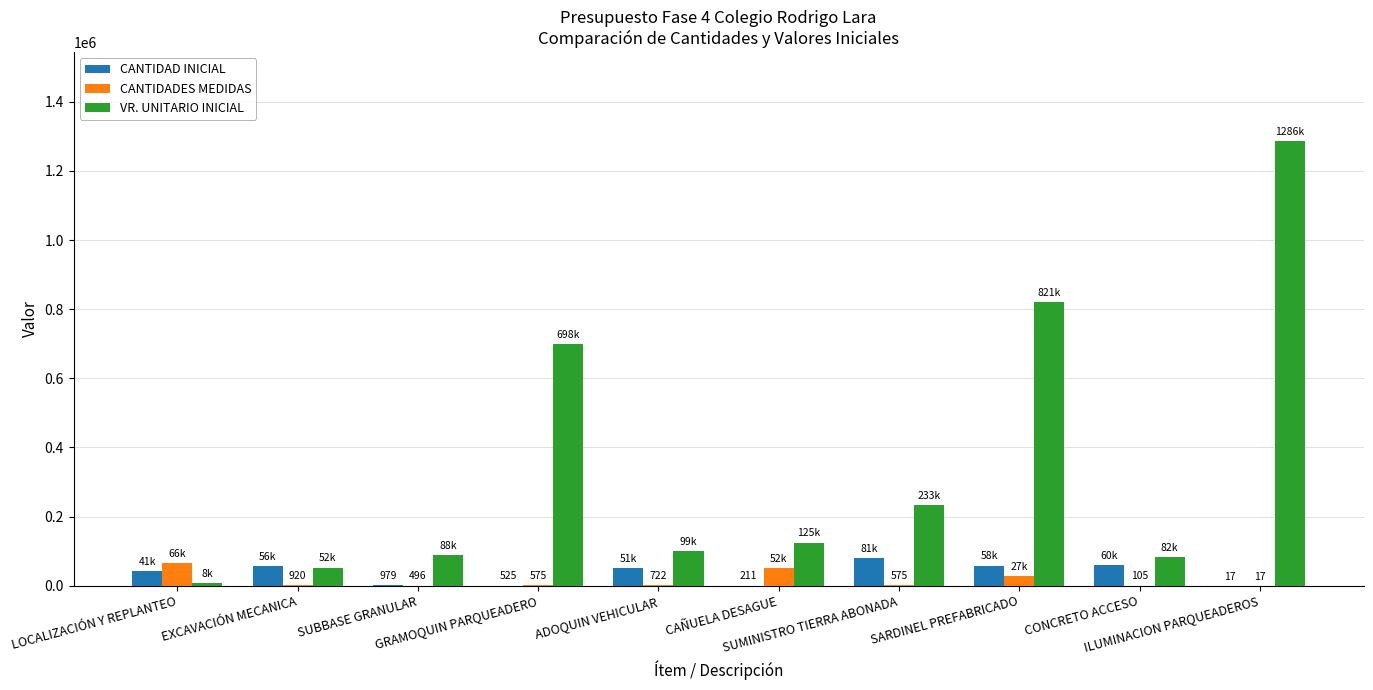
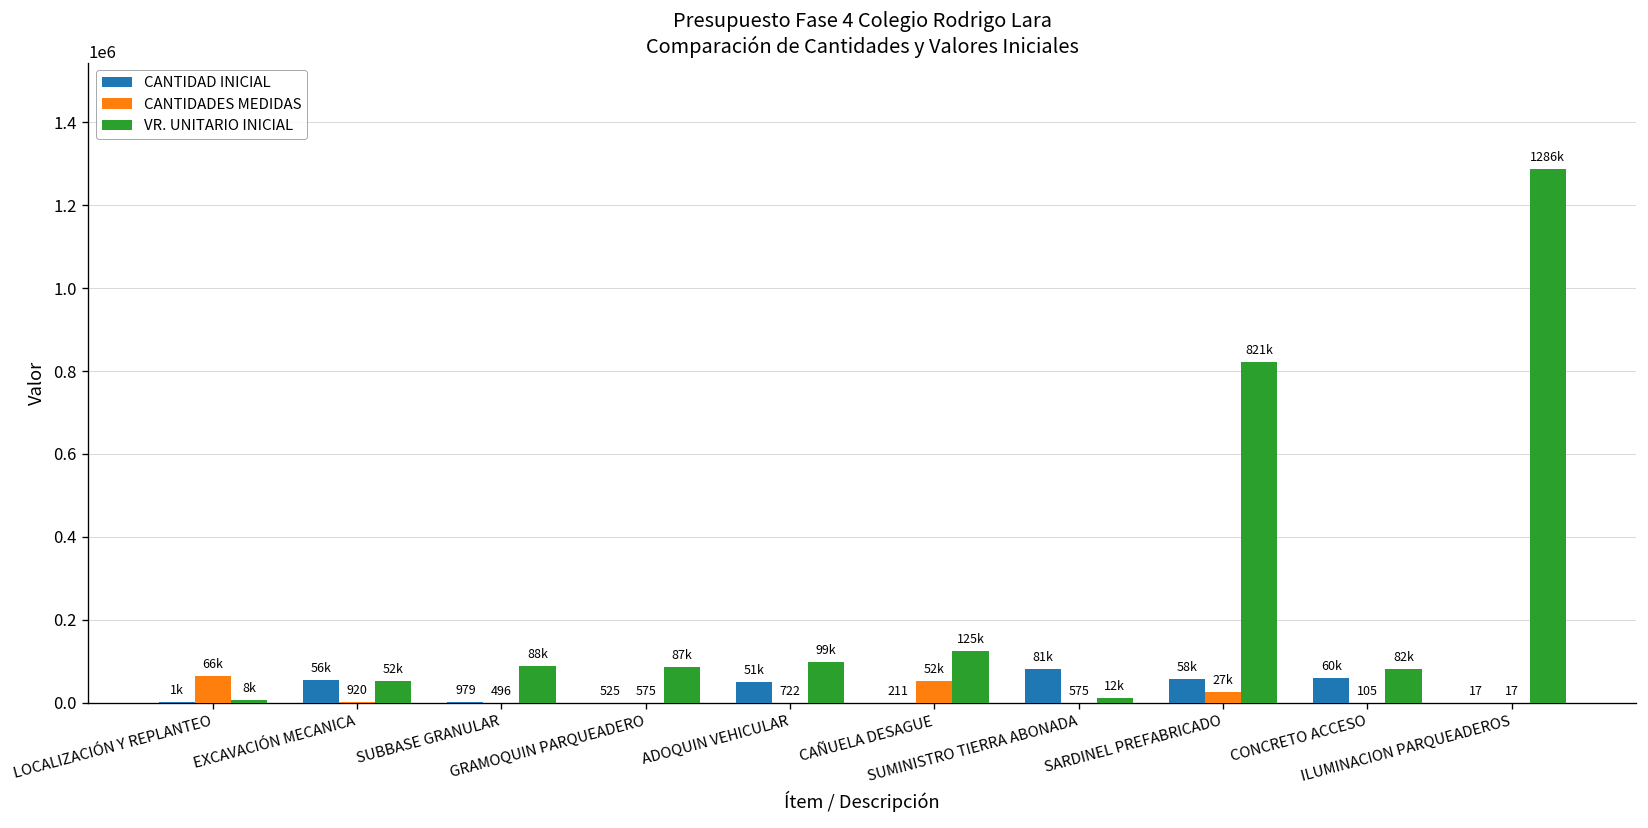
CANTIDAD INICIAL, LOCALIZACIÓN Y REPLANTEO: 41k -> 1k
VR. UNITARIO INICIAL, GRAMOQUIN PARQUEADERO: 698k -> 87k
VR. UNITARIO INICIAL, SUMINISTRO TIERRA ABONADA: 233k -> 12k
